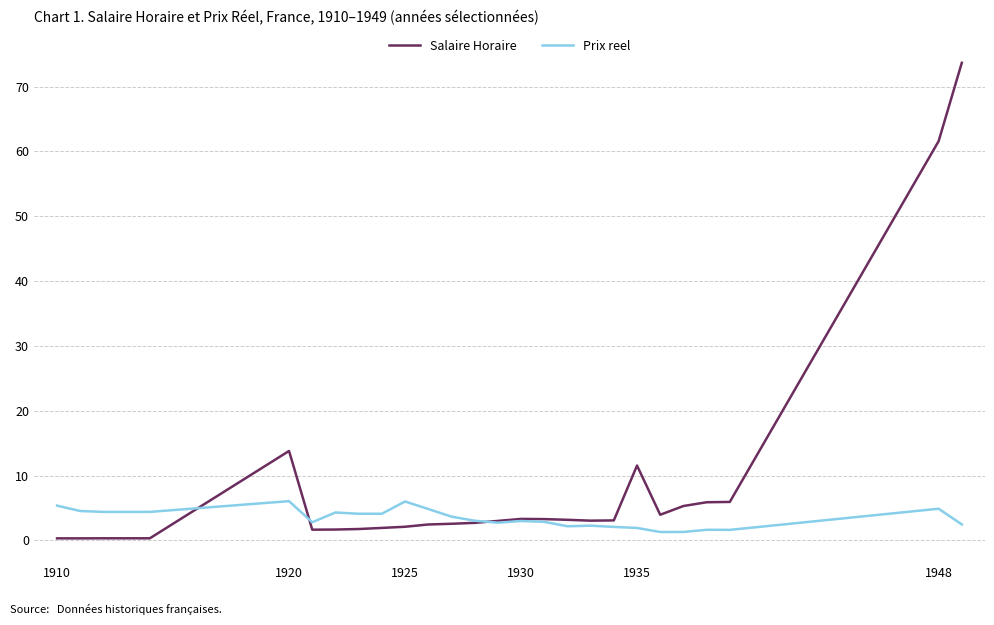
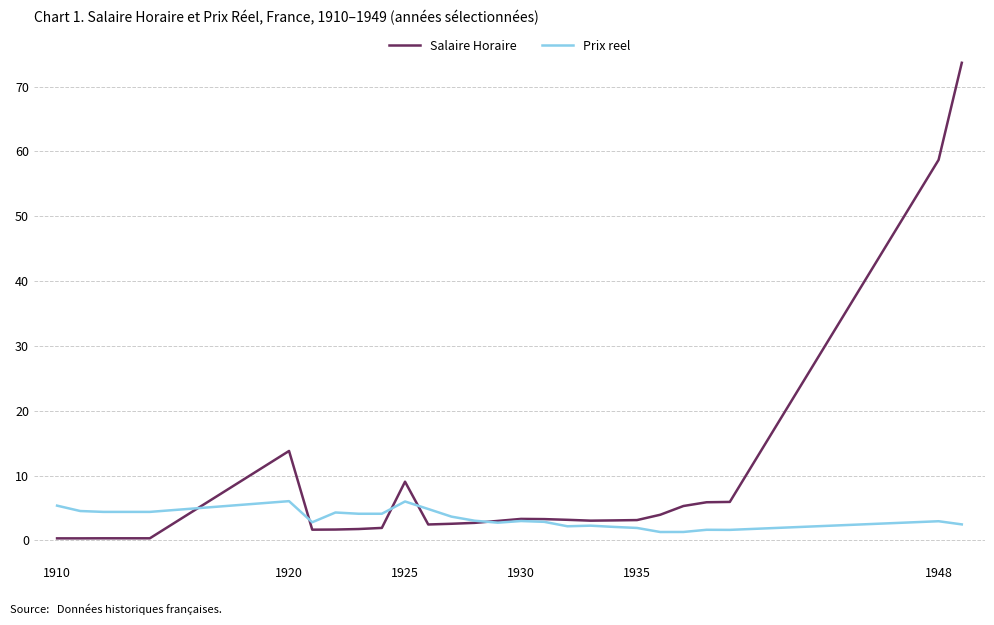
Salaire Horaire, 1925: 2 -> 9
Salaire Horaire, 1935: 12 -> 3
Salaire Horaire, 1948: 62 -> 59
Prix reel, 1948: 5 -> 3
